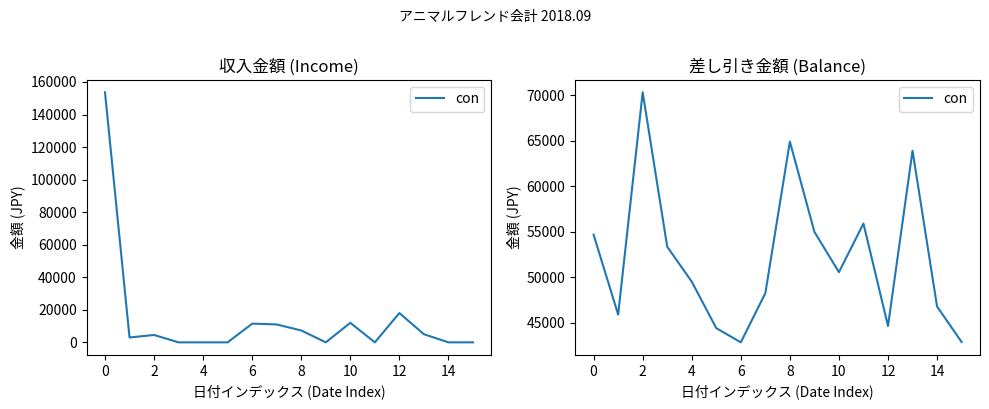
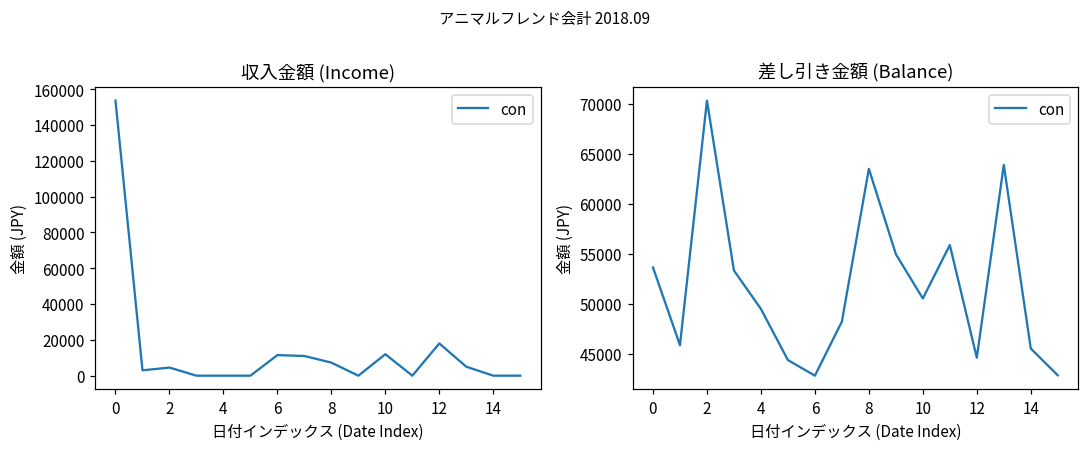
差し引き金額 (Balance), 0: 55000 -> 54000
差し引き金額 (Balance), 8: 65000 -> 63000
差し引き金額 (Balance), 14: 47000 -> 46000
